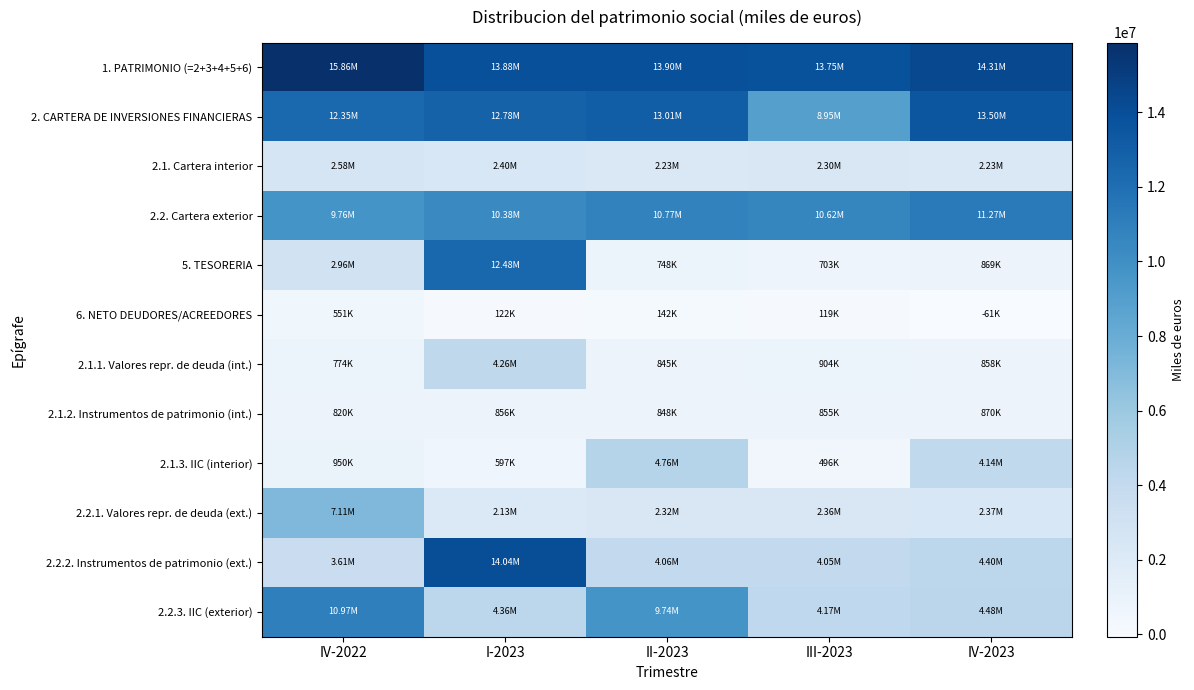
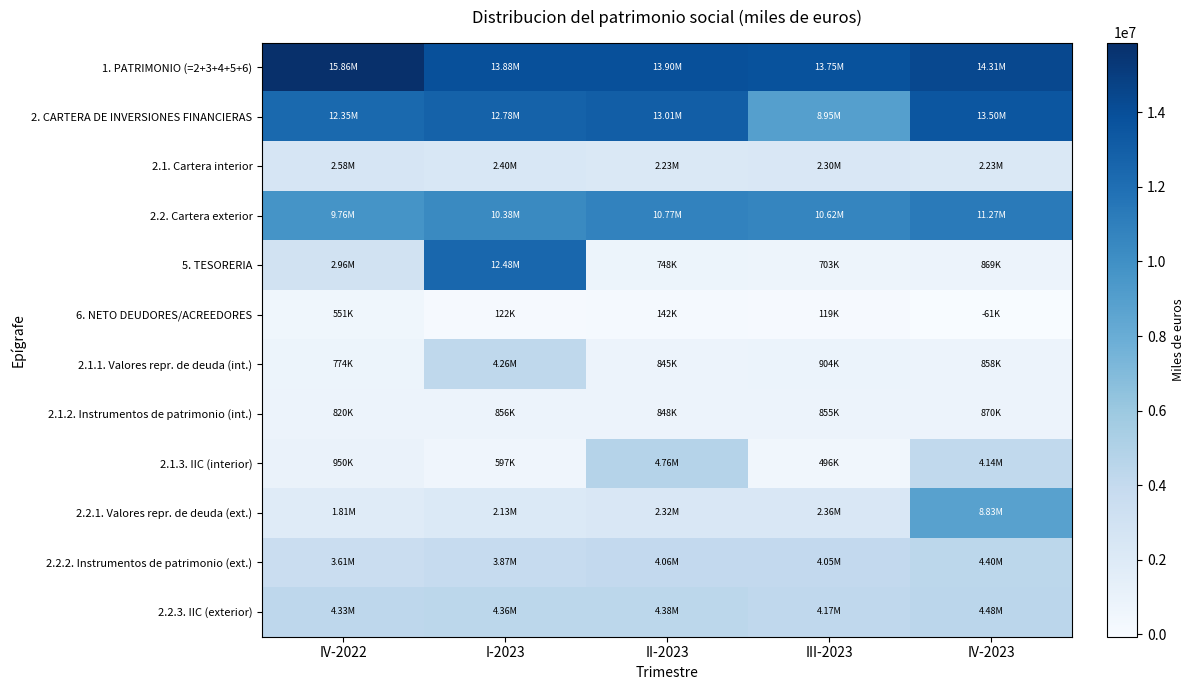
2.2.1. Valores repr. de deuda (ext.), IV-2022: 7.11M -> 1.81M
2.2.1. Valores repr. de deuda (ext.), IV-2023: 2.37M -> 8.83M
2.2.2. Instrumentos de patrimonio (ext.), I-2023: 14.04M -> 3.87M
2.2.3. IIC (exterior), IV-2022: 10.97M -> 4.33M
2.2.3. IIC (exterior), II-2023: 9.74M -> 4.38M
